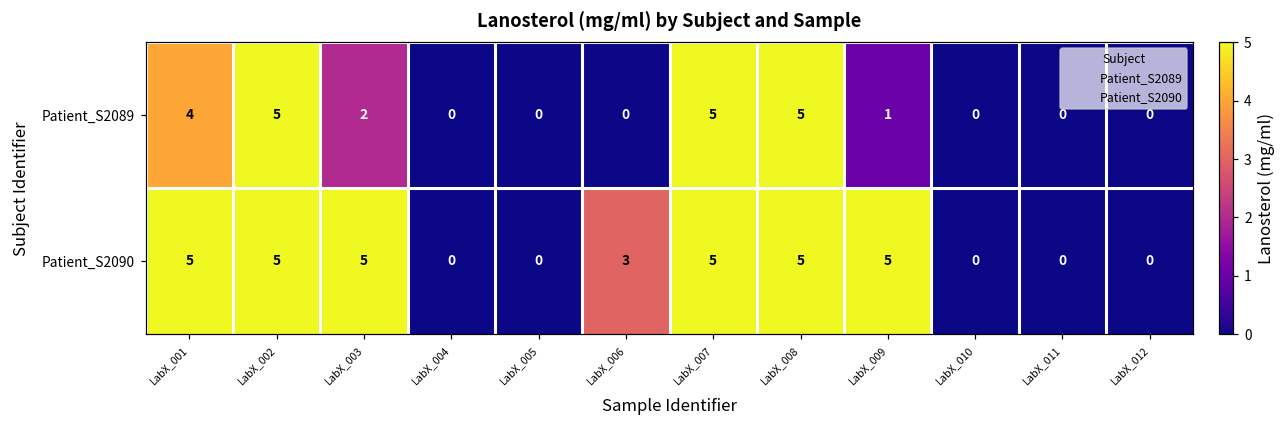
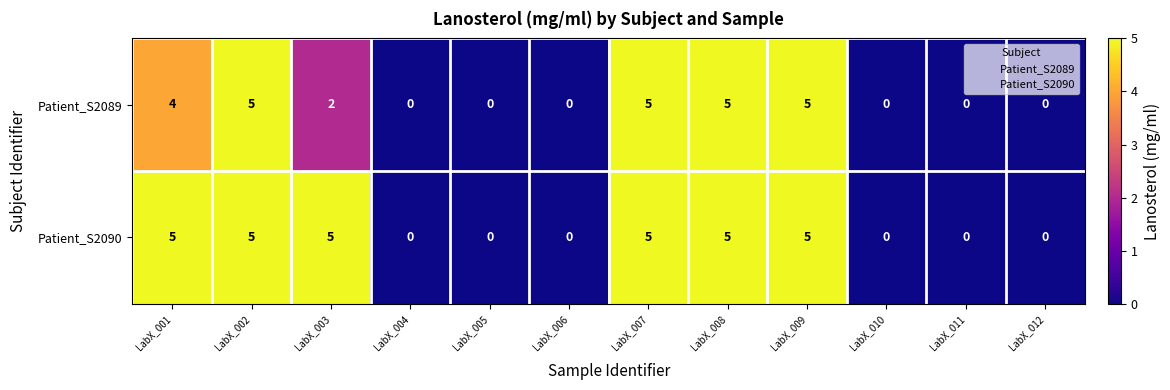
Patient_S2089, LabX_009: 1 -> 5
Patient_S2090, LabX_006: 3 -> 0
